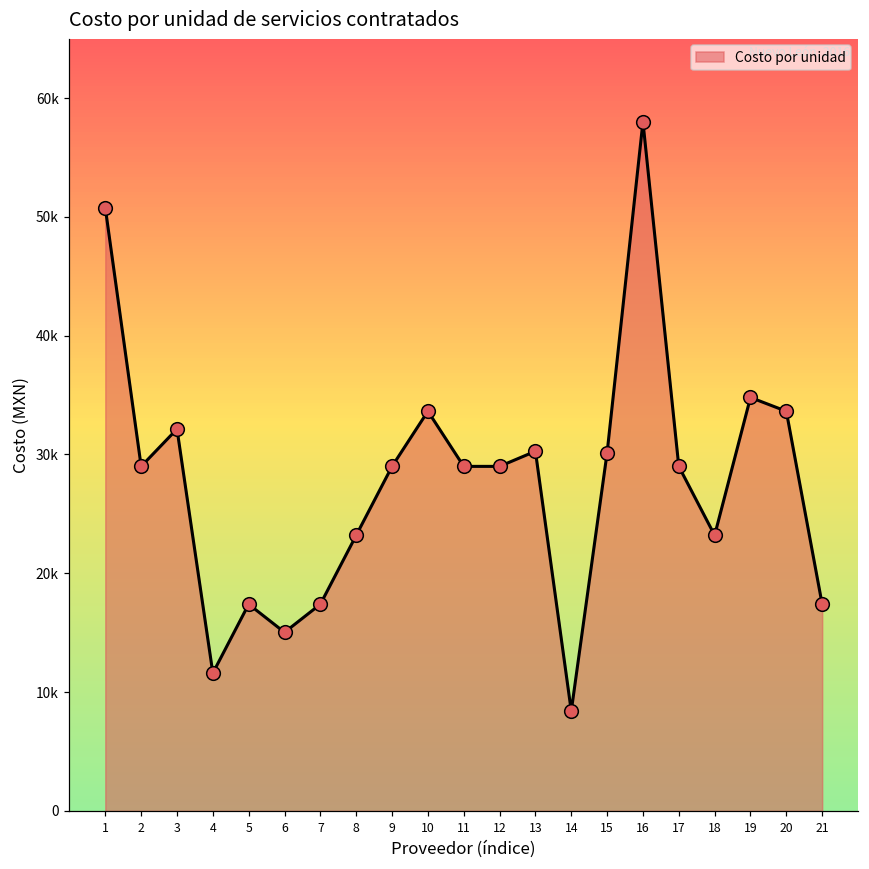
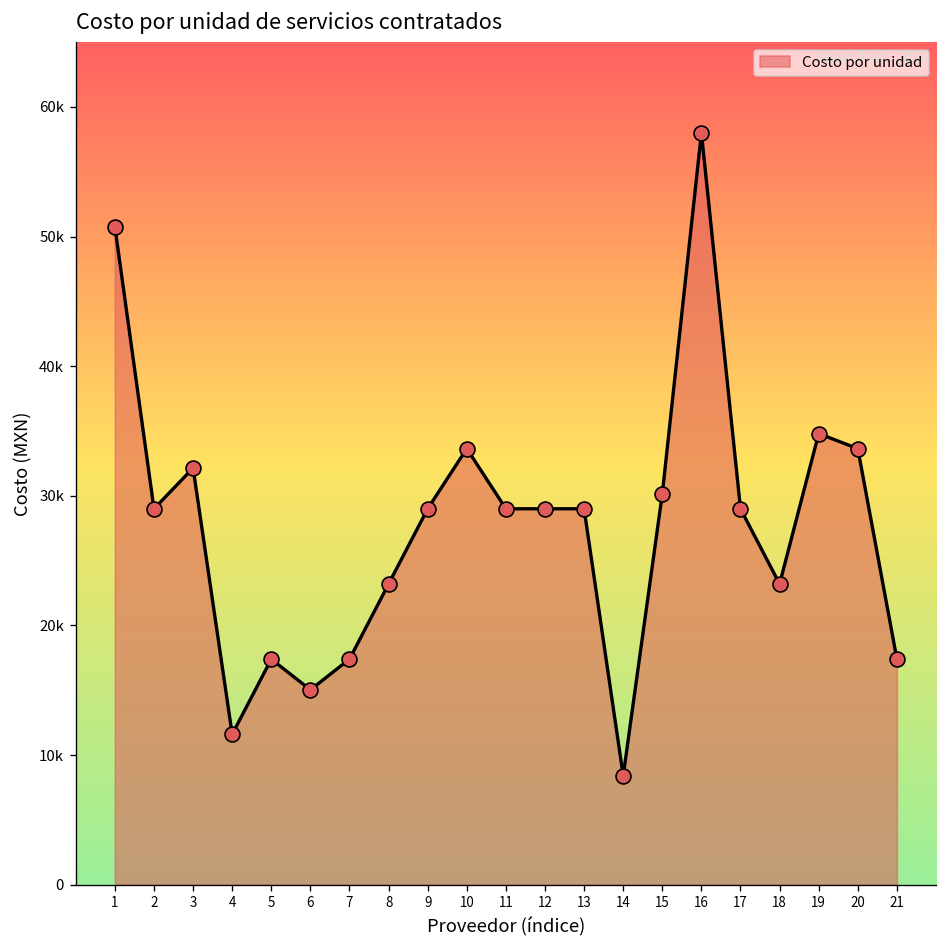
13: 30300 -> 29000
